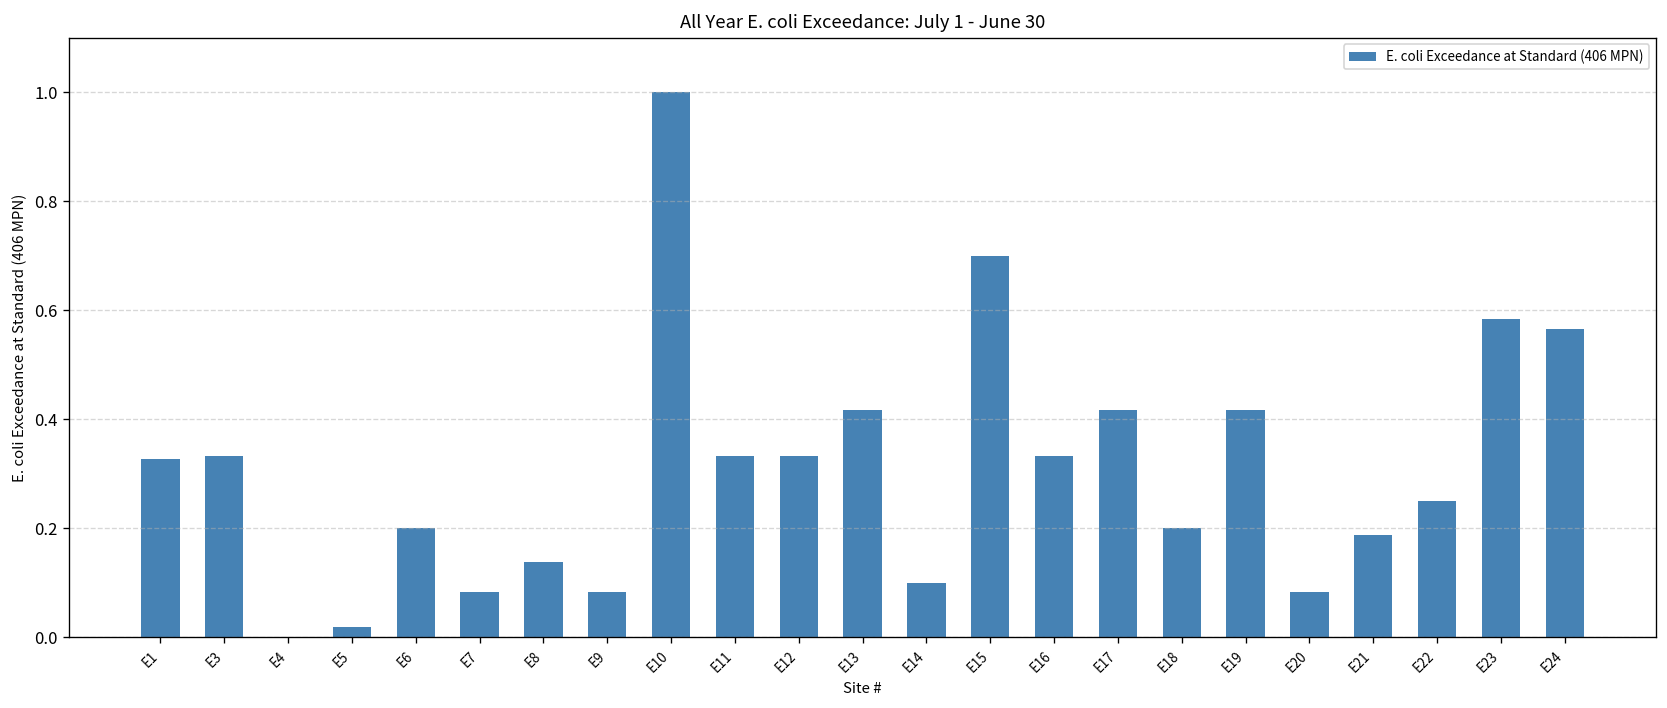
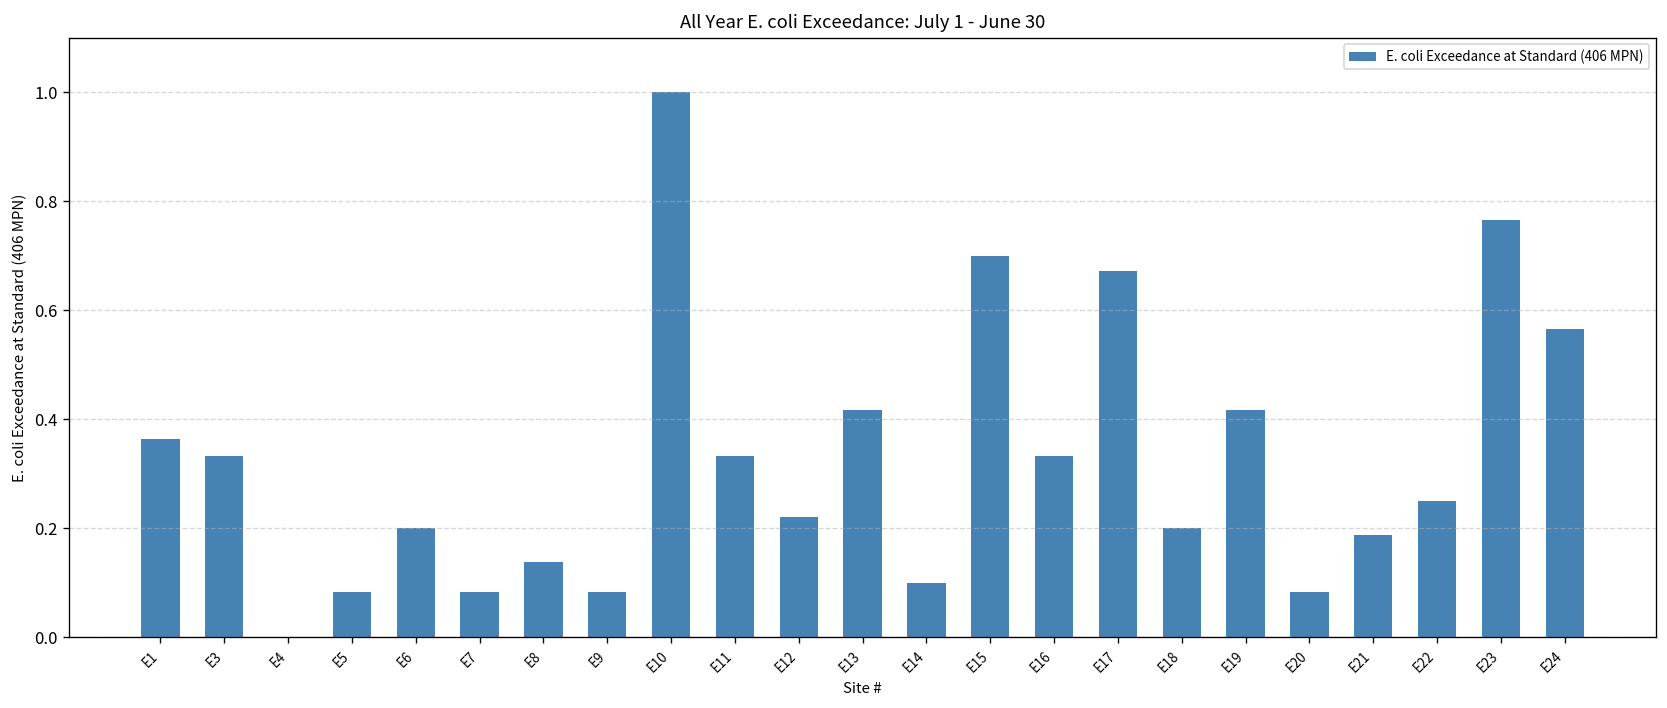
E1: 0.33 -> 0.36
E5: 0.02 -> 0.08
E12: 0.33 -> 0.22
E17: 0.42 -> 0.67
E23: 0.58 -> 0.77
